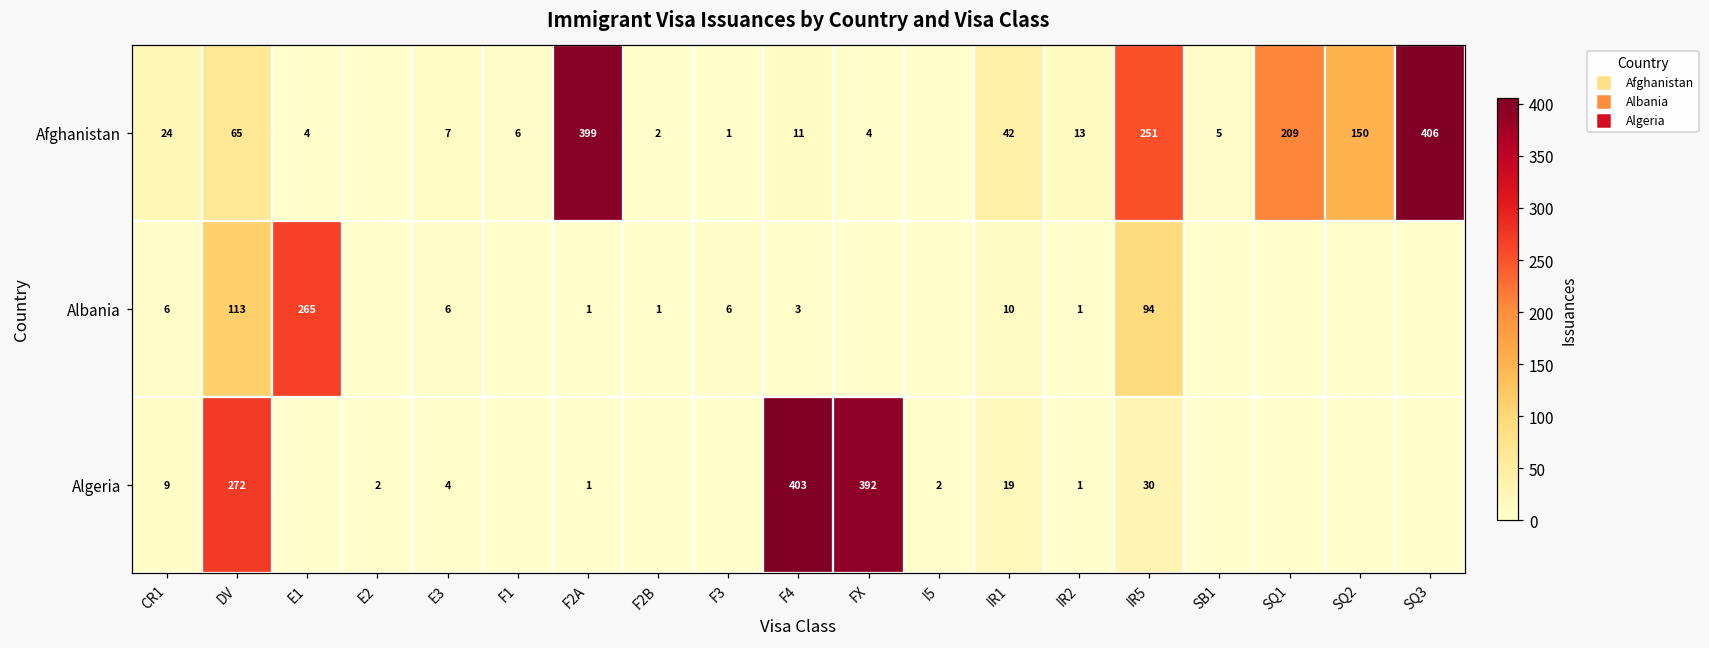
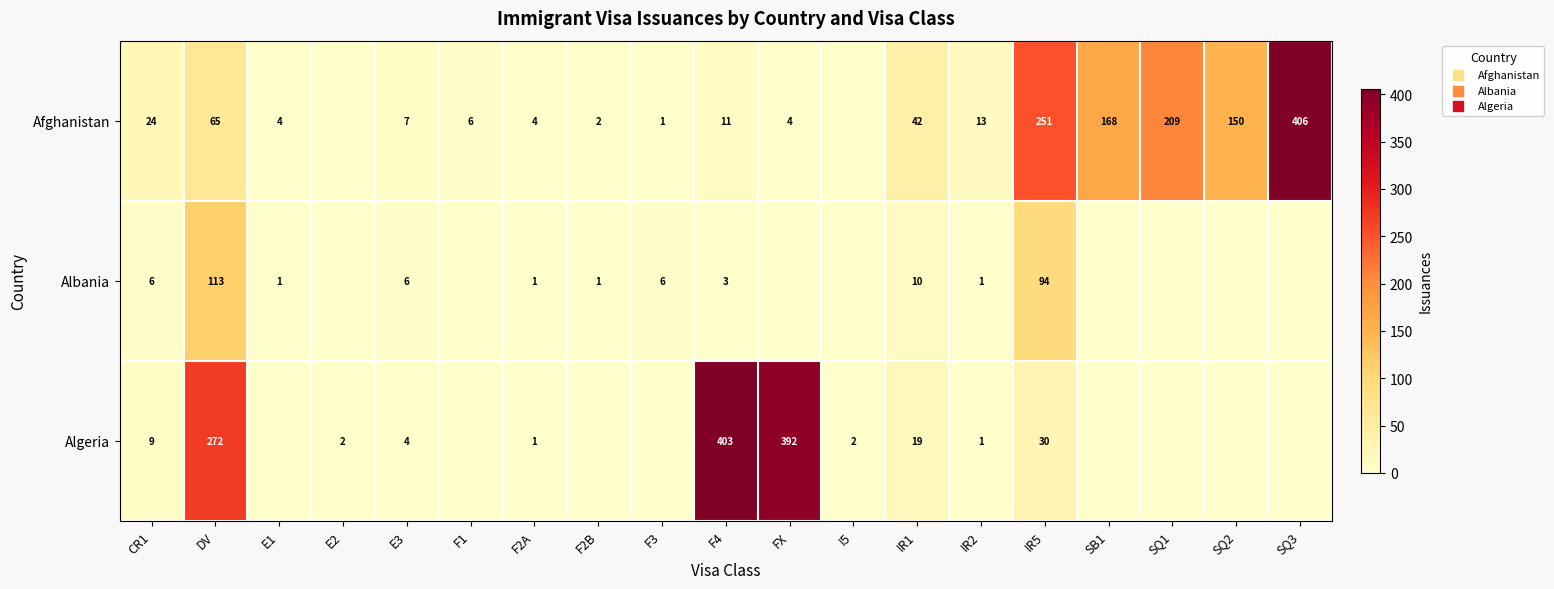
Afghanistan, F2A: 399 -> 4
Afghanistan, SB1: 5 -> 168
Albania, E1: 265 -> 1
